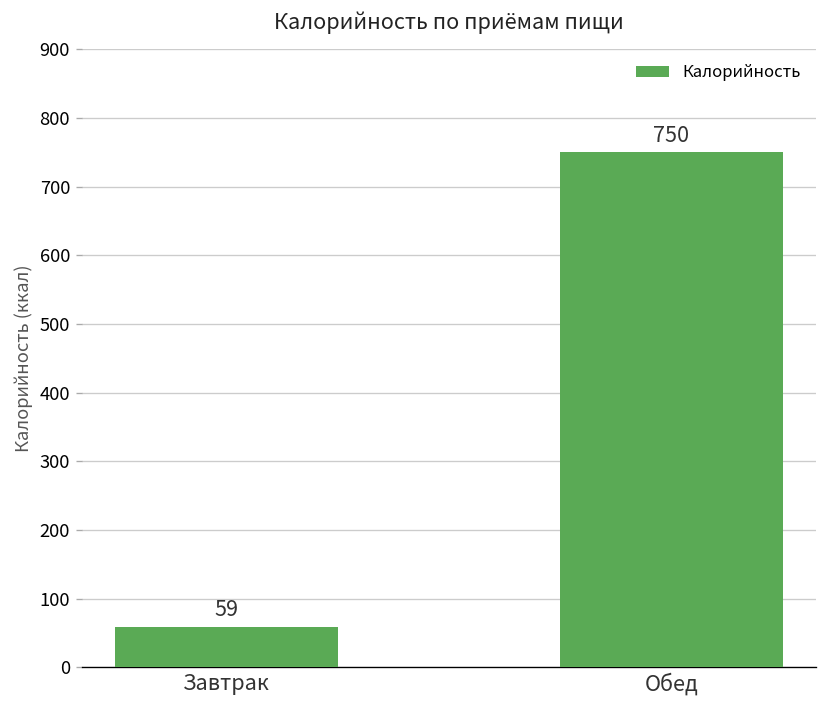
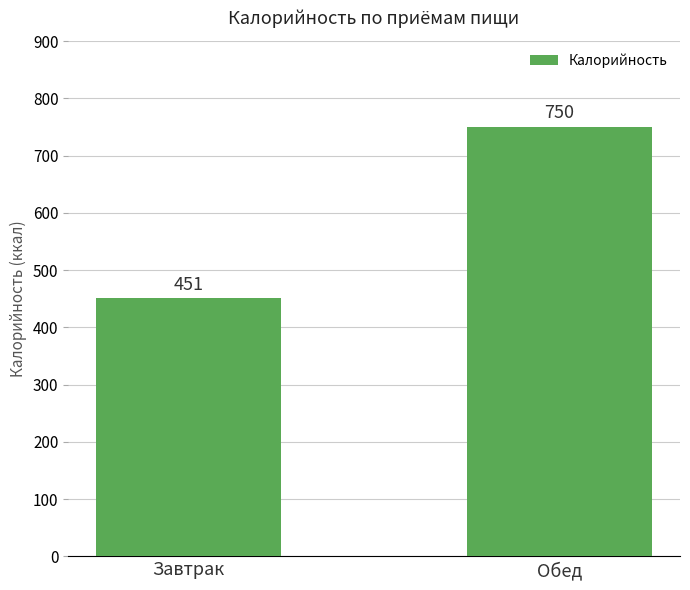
Завтрак: 59 -> 451
